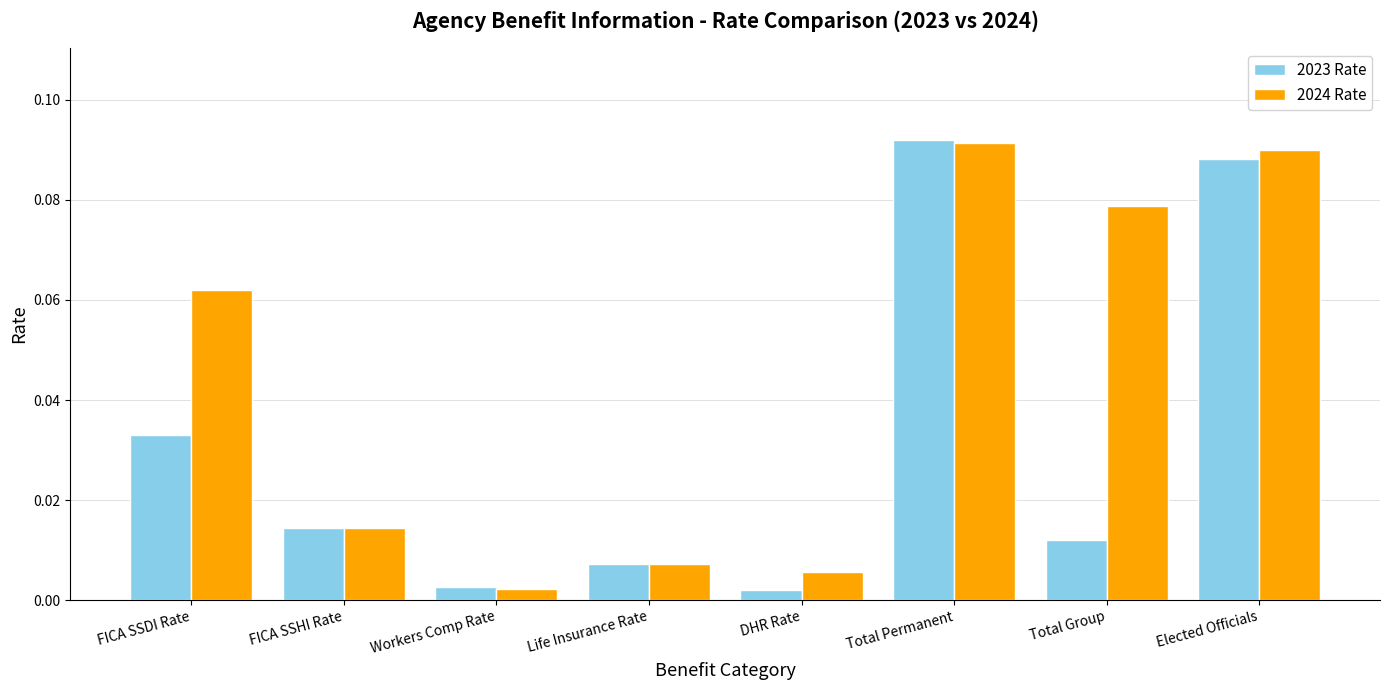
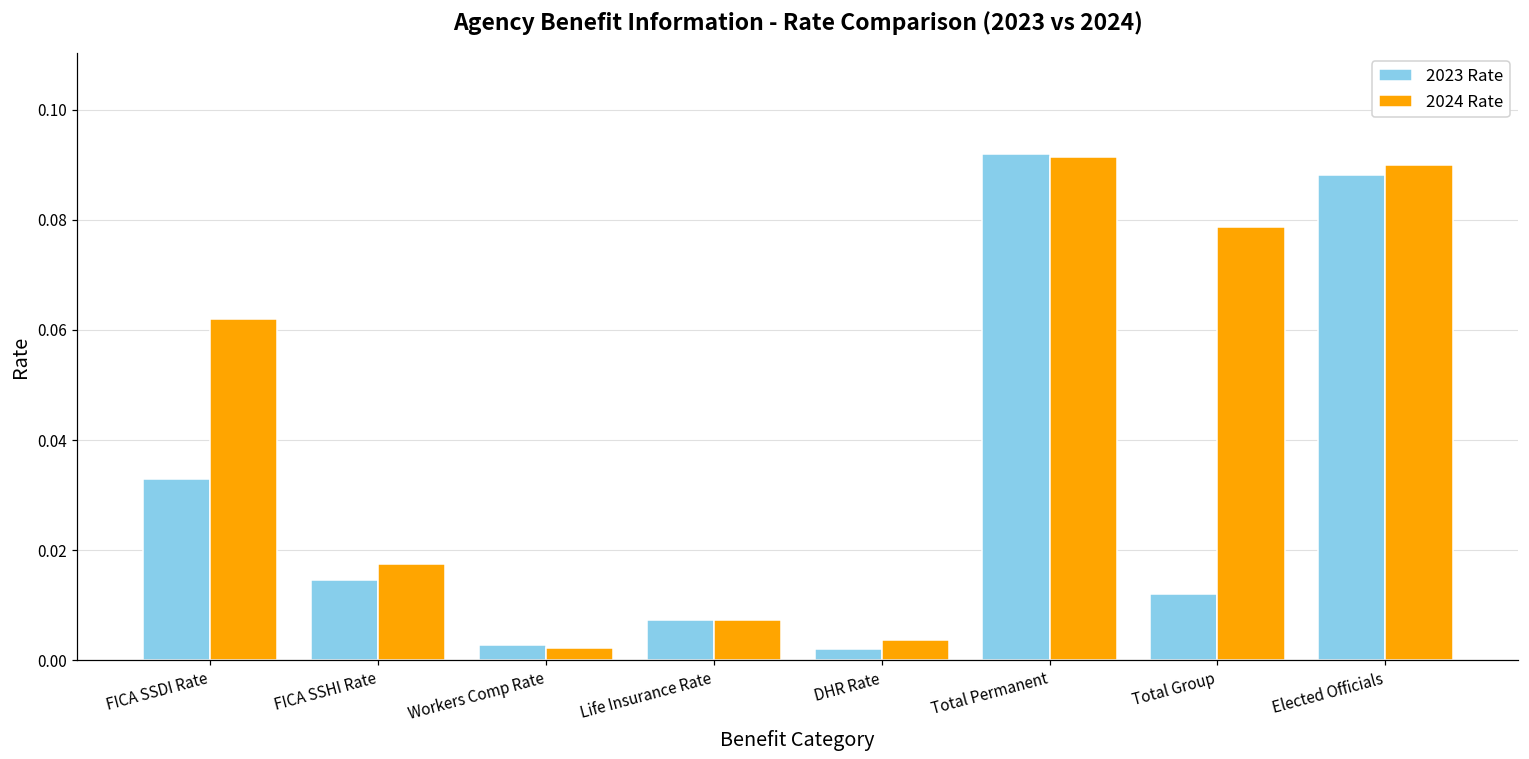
2024 Rate, FICA SSHI Rate: 0.015 -> 0.018
2024 Rate, DHR Rate: 0.006 -> 0.004
